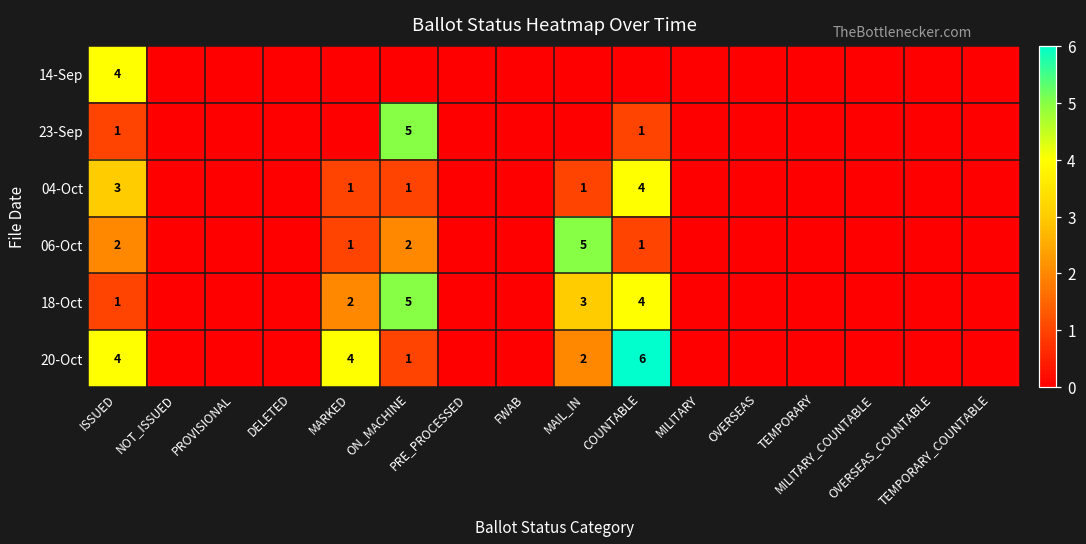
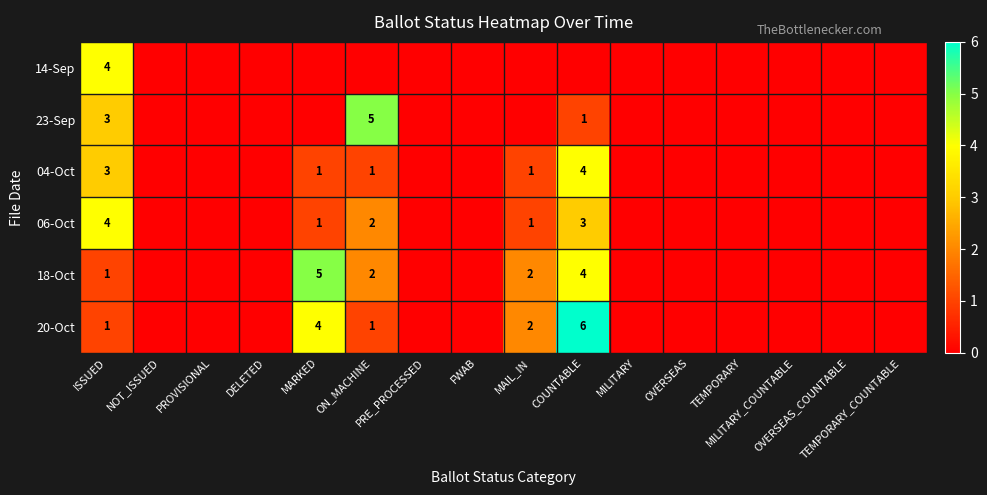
23-Sep, ISSUED: 1 -> 3
06-Oct, ISSUED: 2 -> 4
06-Oct, MAIL_IN: 5 -> 1
06-Oct, COUNTABLE: 1 -> 3
18-Oct, MARKED: 2 -> 5
18-Oct, ON_MACHINE: 5 -> 2
18-Oct, MAIL_IN: 3 -> 2
20-Oct, ISSUED: 4 -> 1
